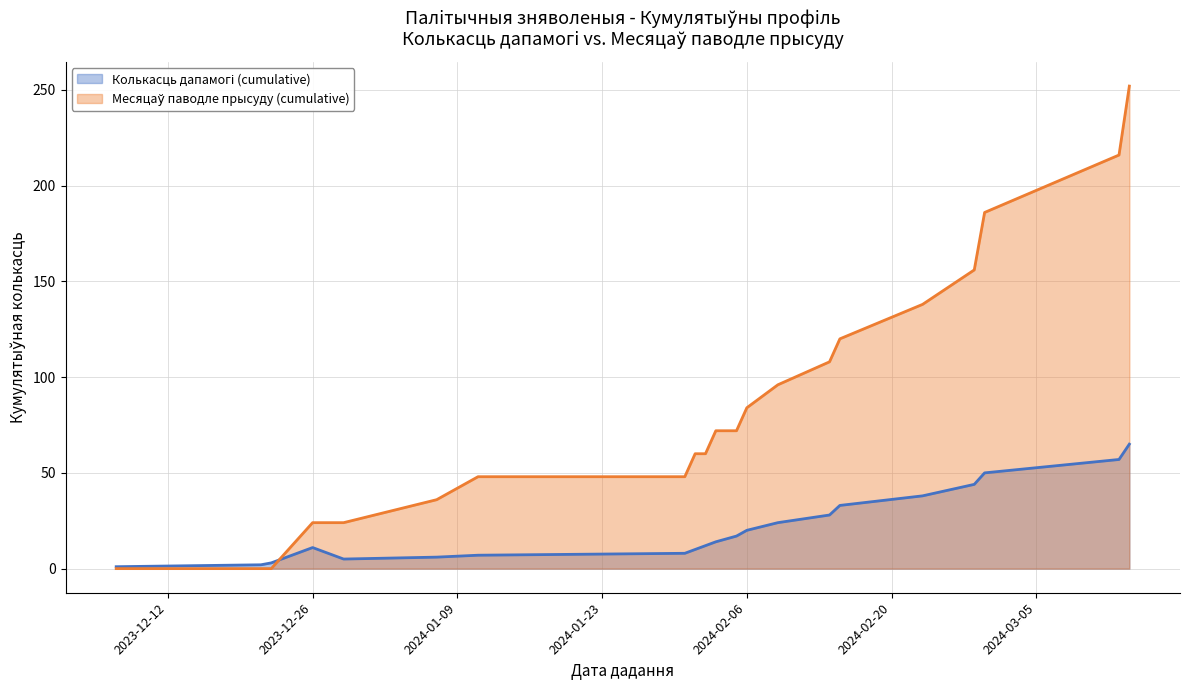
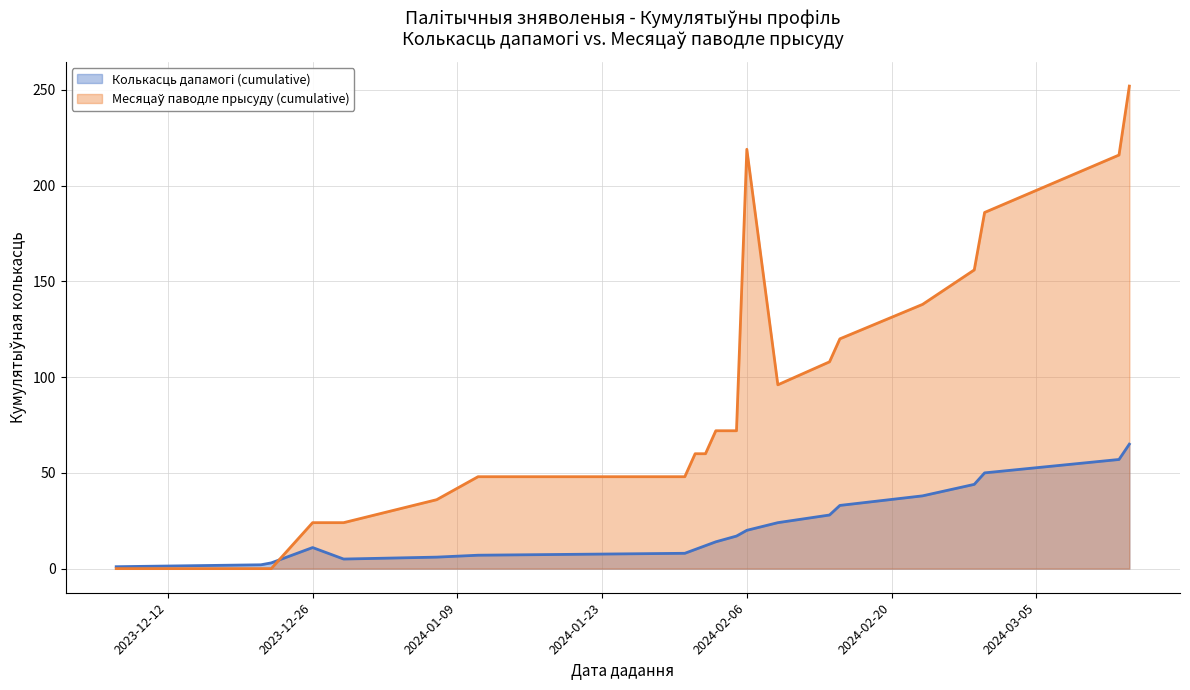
Месяцаў паводле прысуду (cumulative), 2024-02-06: 84 -> 219
